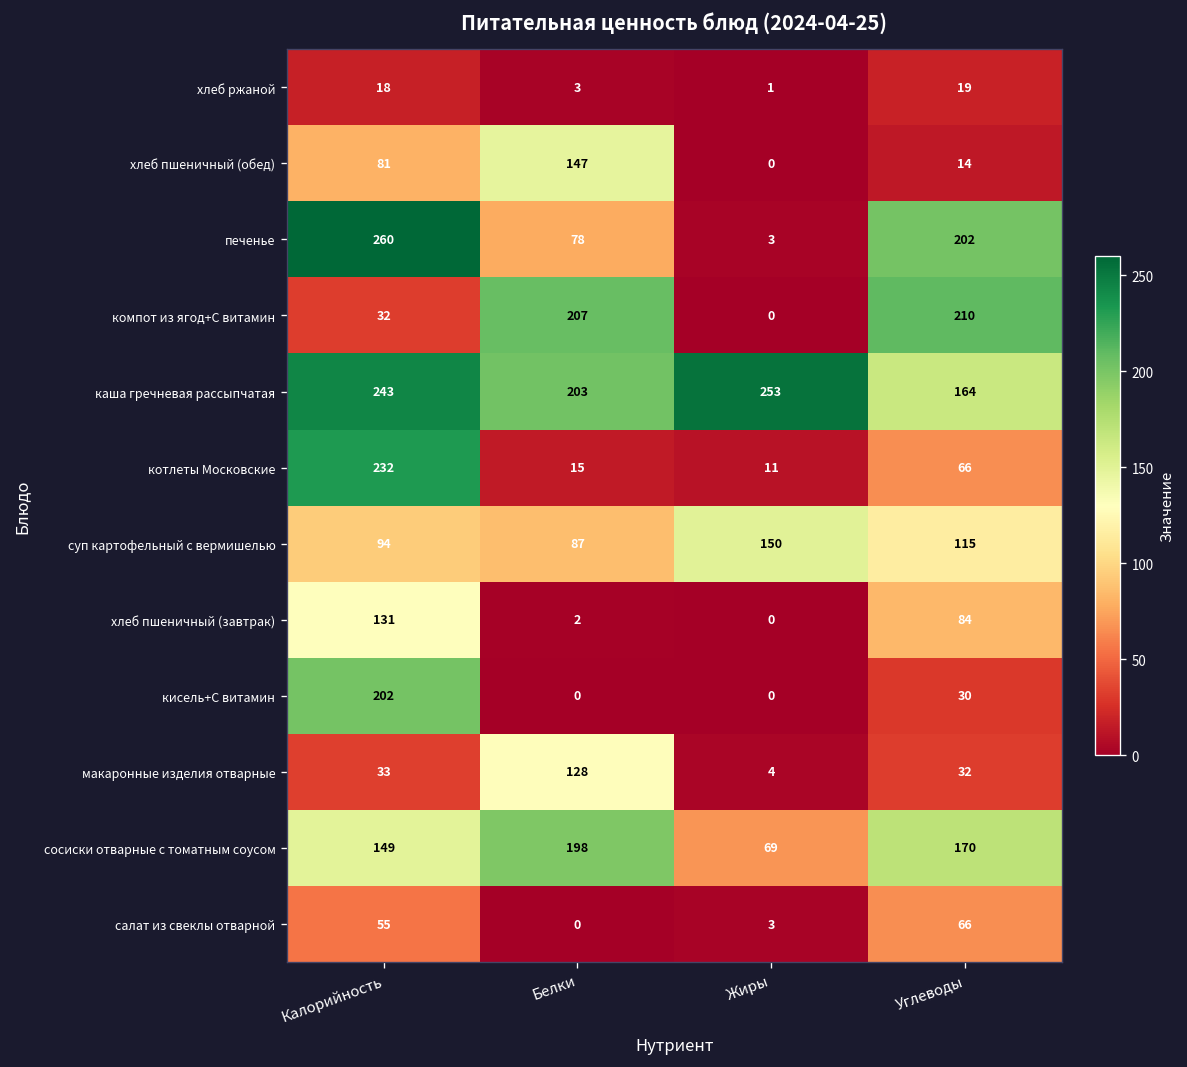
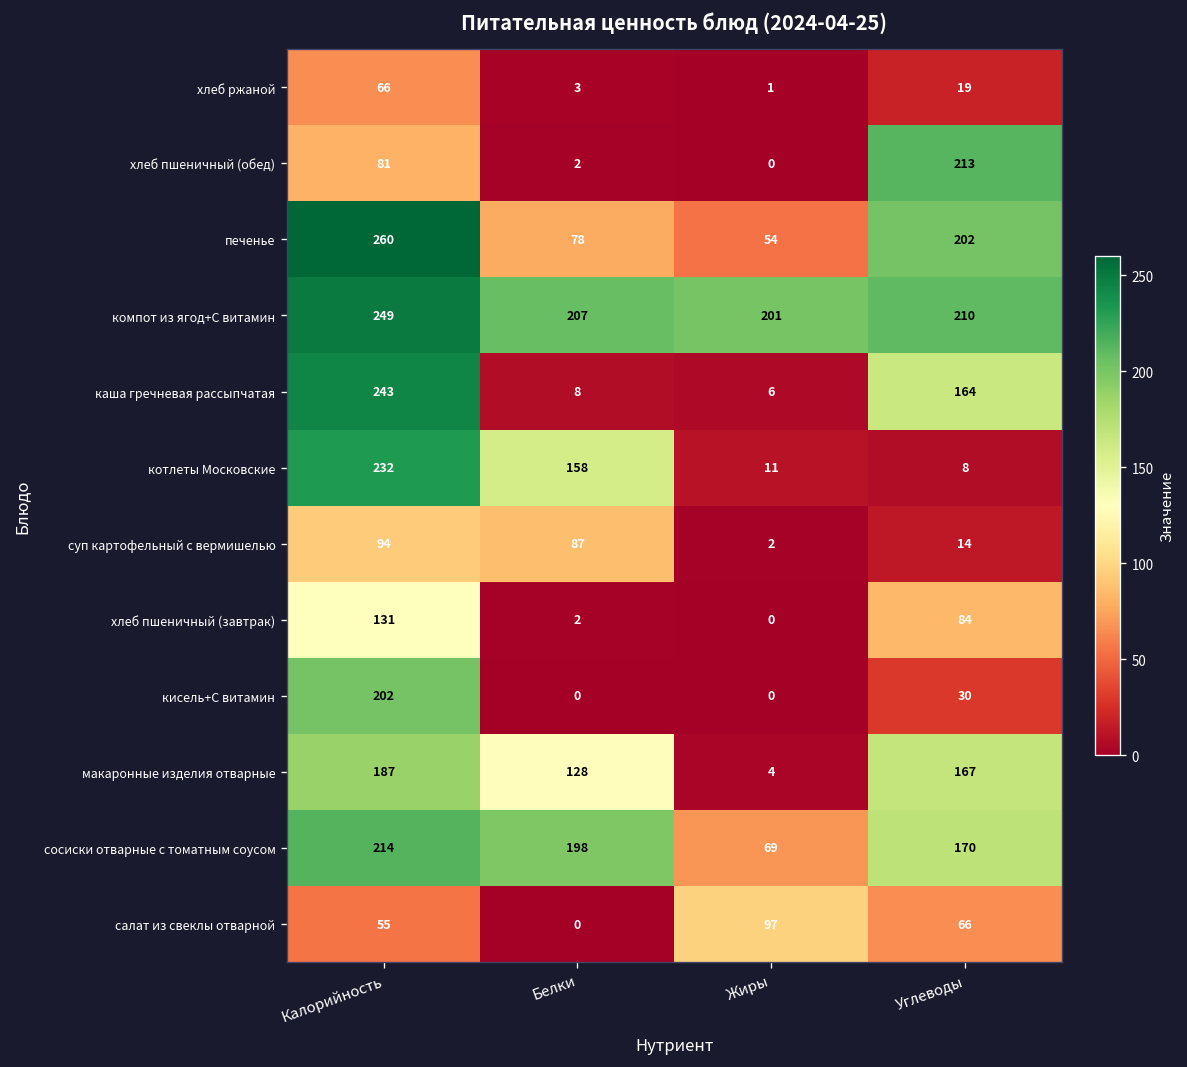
хлеб ржаной, Калорийность: 18 -> 66
хлеб пшеничный (обед), Белки: 147 -> 2
хлеб пшеничный (обед), Углеводы: 14 -> 213
печенье, Жиры: 3 -> 54
компот из ягод+С витамин, Калорийность: 32 -> 249
компот из ягод+С витамин, Жиры: 0 -> 201
каша гречневая рассыпчатая, Белки: 203 -> 8
каша гречневая рассыпчатая, Жиры: 253 -> 6
котлеты Московские, Белки: 15 -> 158
котлеты Московские, Углеводы: 66 -> 8
суп картофельный с вермишелью, Жиры: 150 -> 2
суп картофельный с вермишелью, Углеводы: 115 -> 14
макаронные изделия отварные, Калорийность: 33 -> 187
макаронные изделия отварные, Углеводы: 32 -> 167
сосиски отварные с томатным соусом, Калорийность: 149 -> 214
салат из свеклы отварной, Жиры: 3 -> 97
